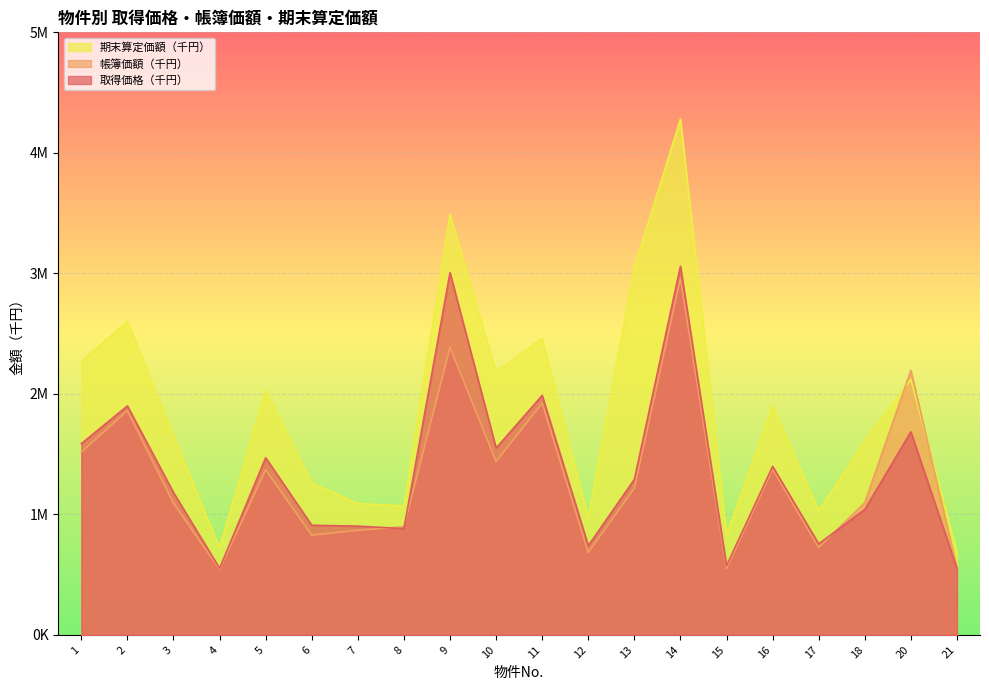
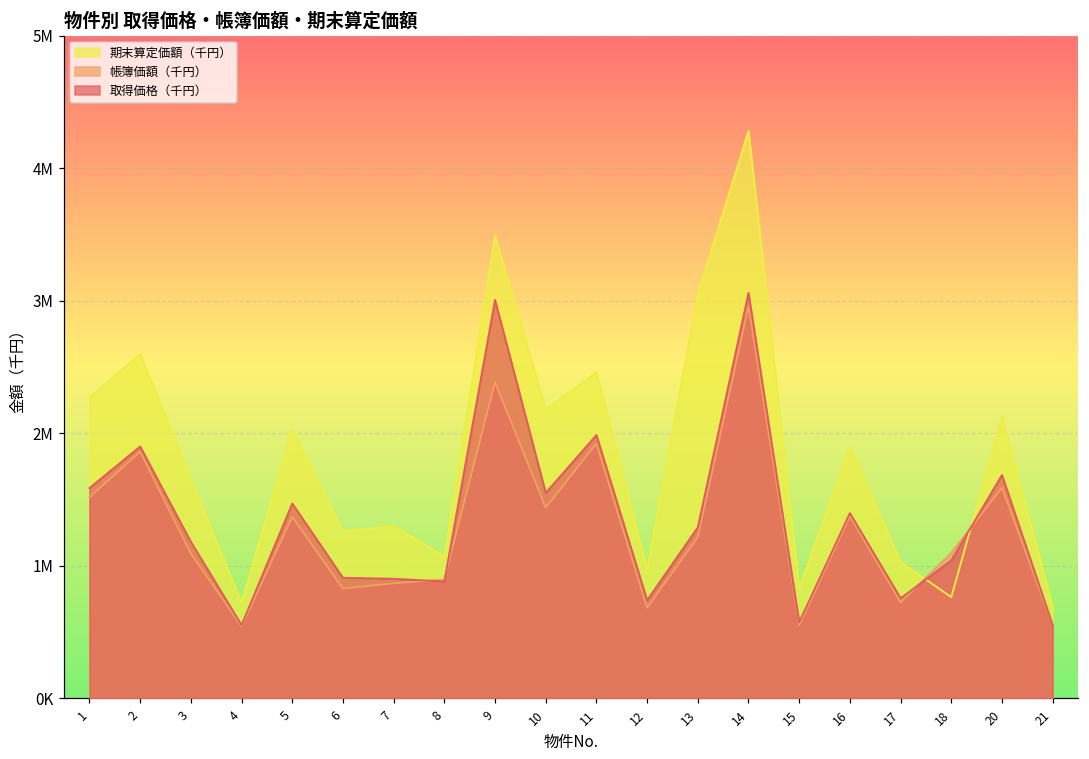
期末算定価額（千円）, 7: 1090000 -> 1300000
期末算定価額（千円）, 18: 1610000 -> 760000
帳簿価額（千円）, 20: 2190000 -> 1590000
